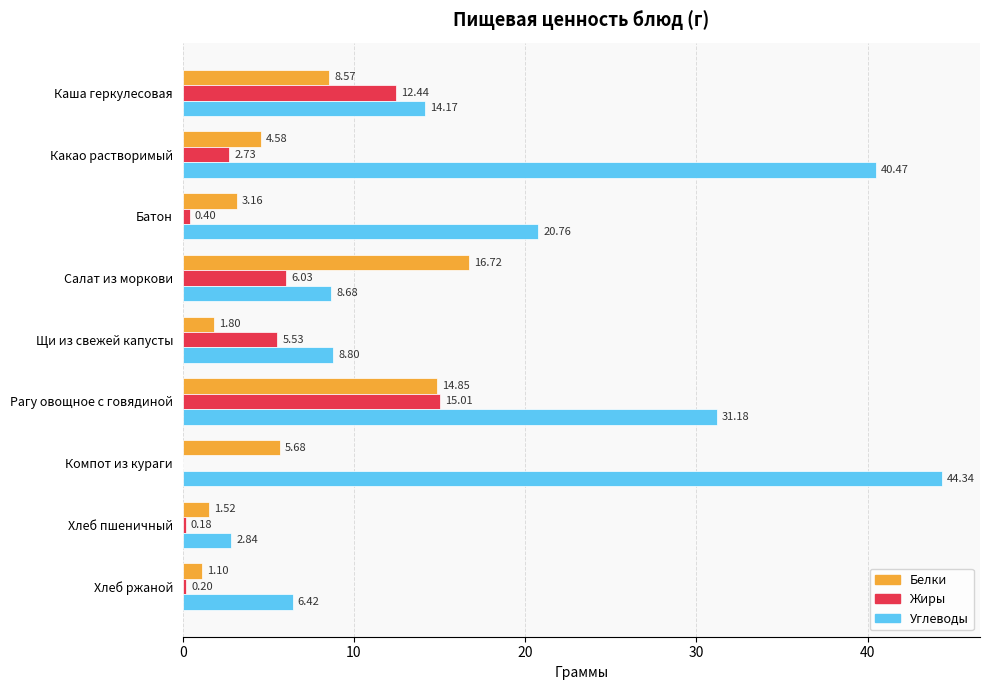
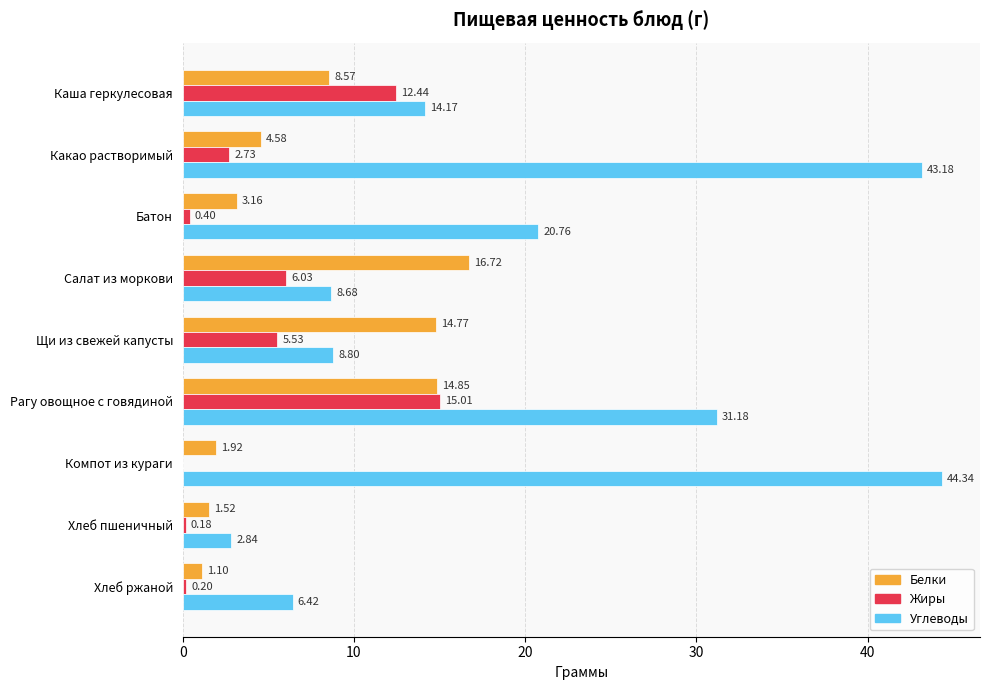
Углеводы, Какао растворимый: 40.47 -> 43.18
Белки, Щи из свежей капусты: 1.80 -> 14.77
Белки, Компот из кураги: 5.68 -> 1.92
